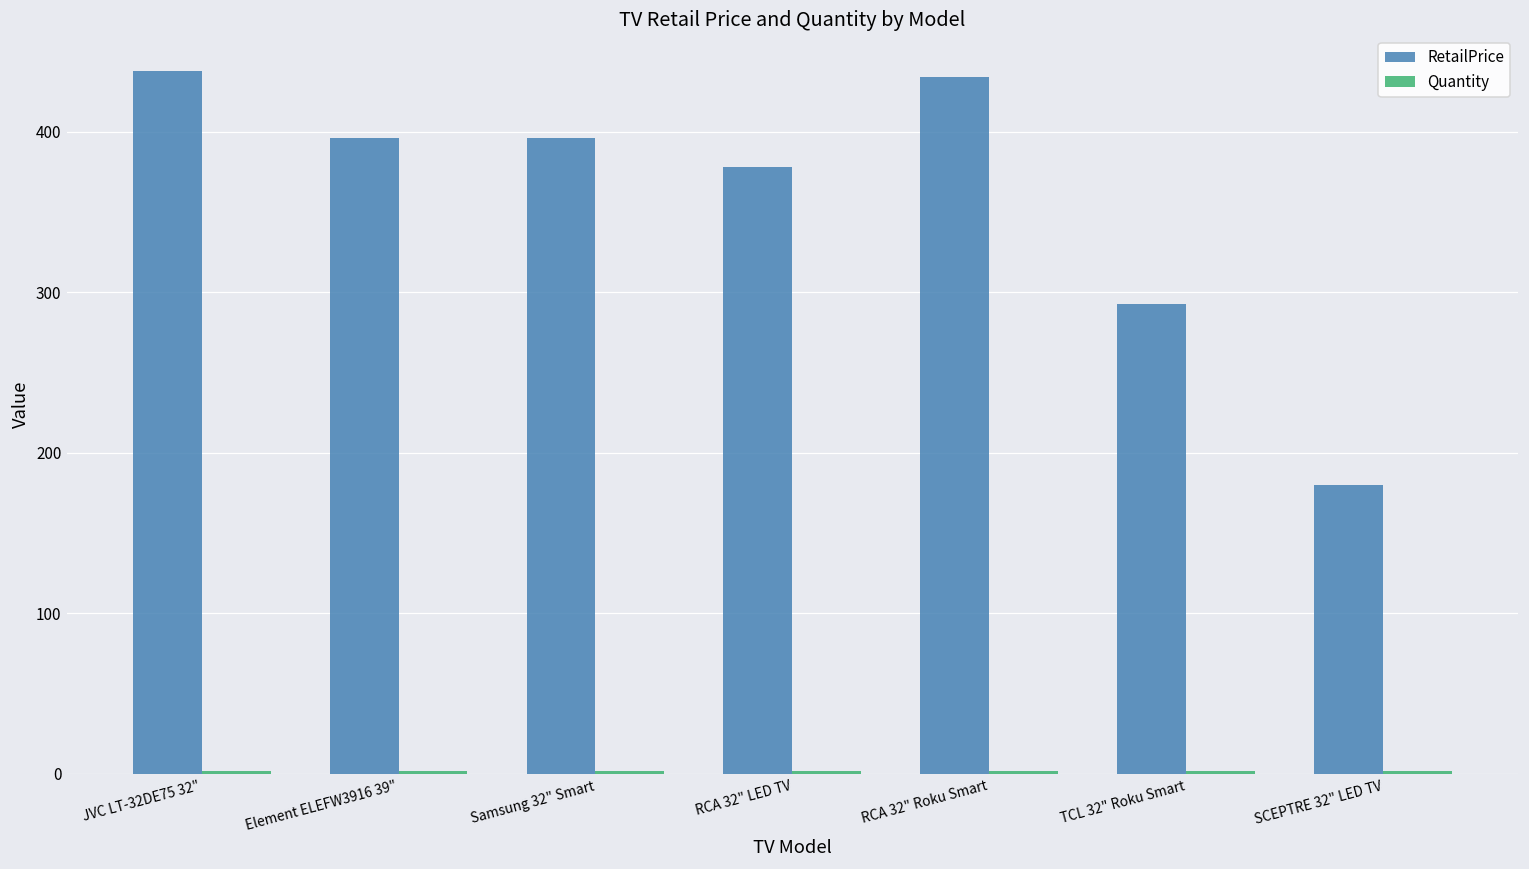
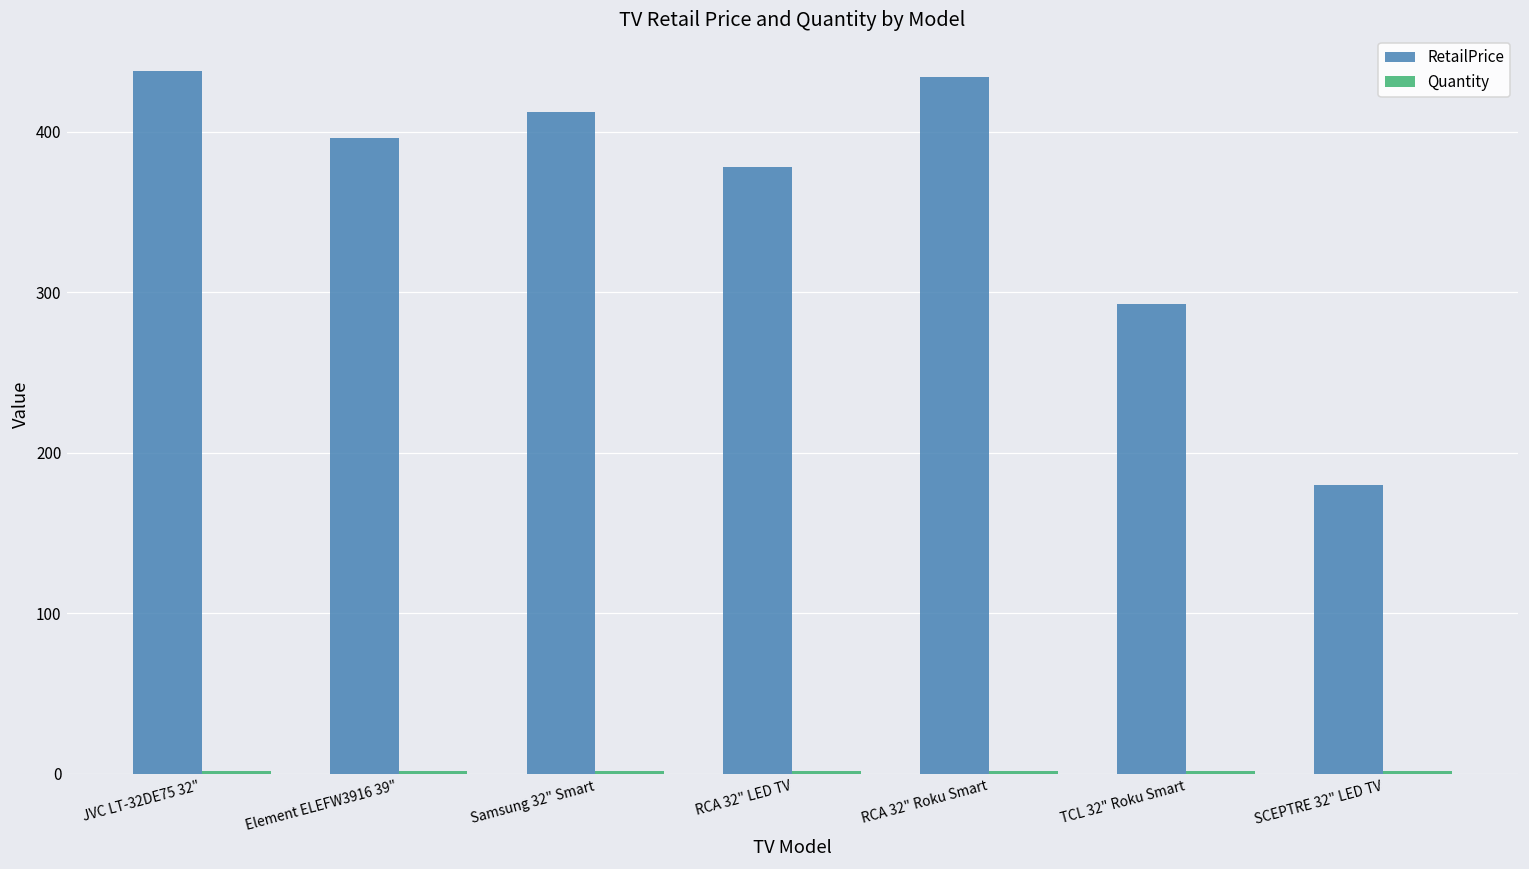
RetailPrice, Samsung 32" Smart: 396 -> 412
